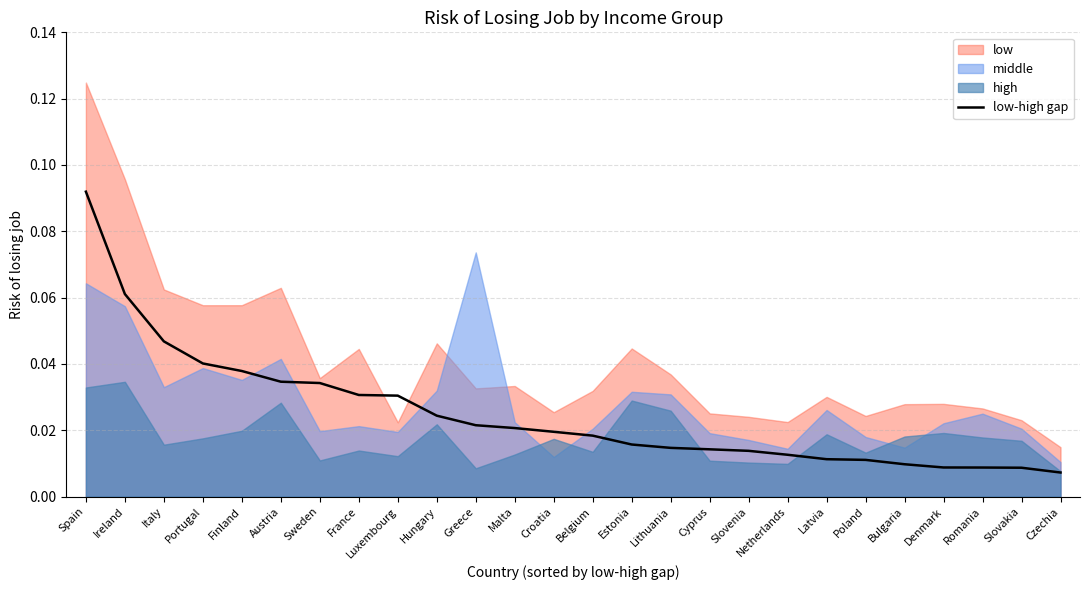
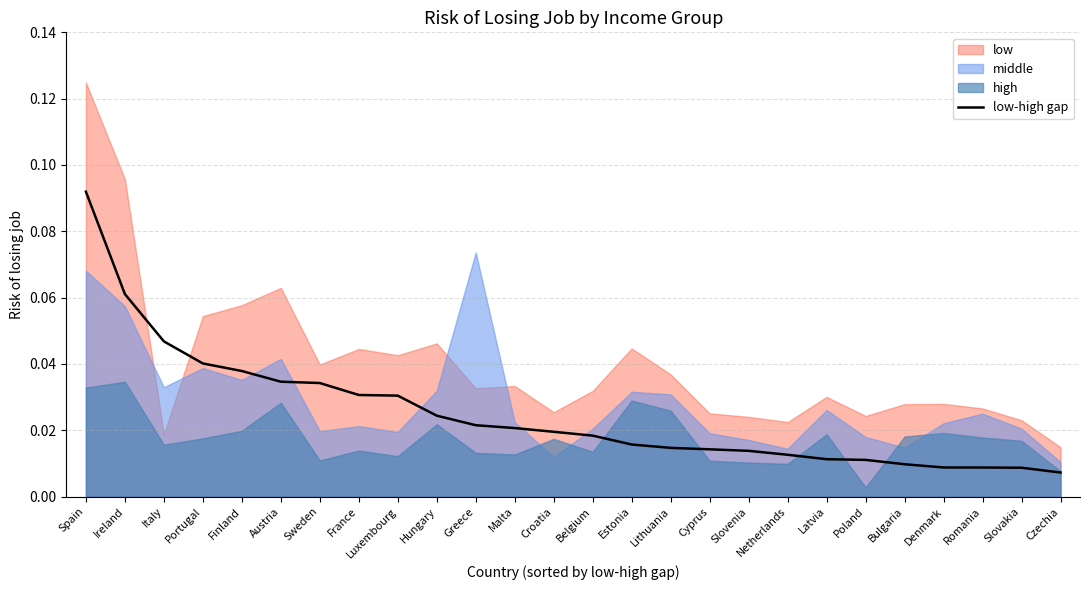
middle, Spain: 0.064 -> 0.068
low, Italy: 0.062 -> 0.019
low, Portugal: 0.058 -> 0.054
low, Sweden: 0.036 -> 0.040
low, Luxembourg: 0.022 -> 0.043
high, Greece: 0.009 -> 0.013
high, Poland: 0.013 -> 0.003
